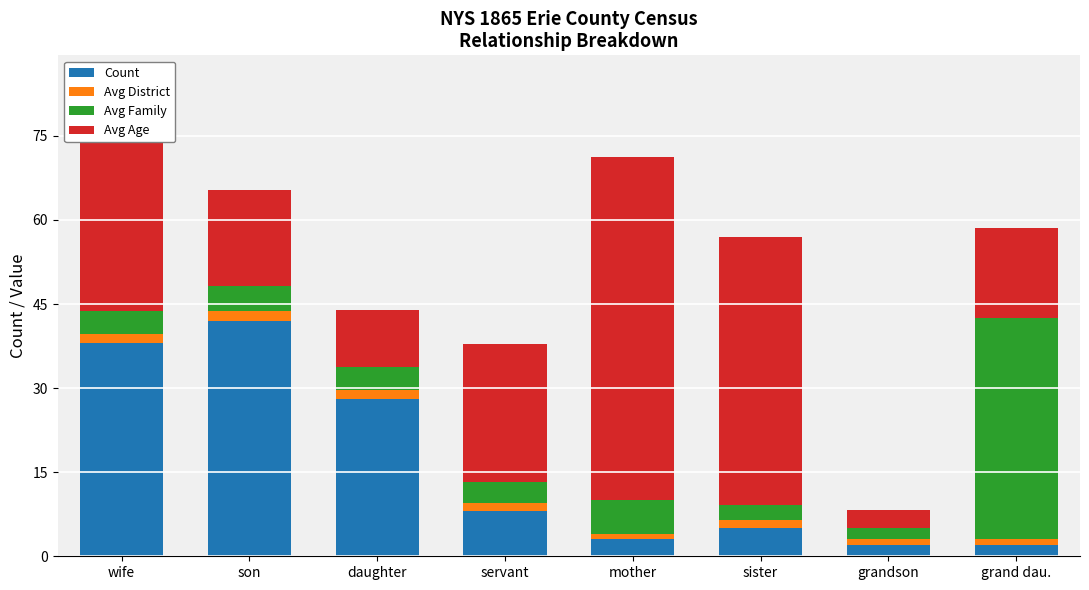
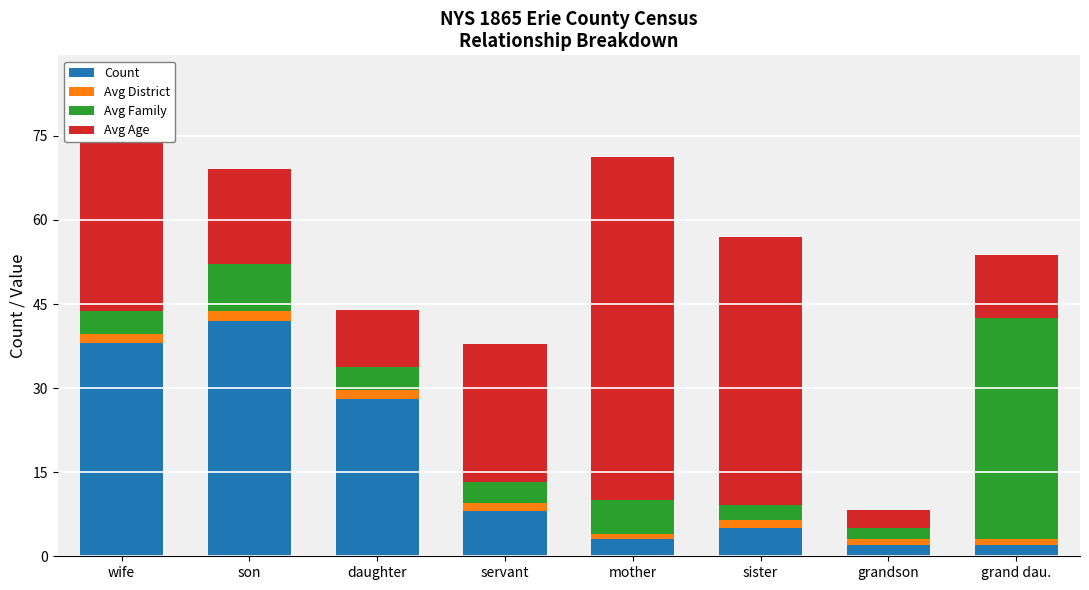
Avg Family, son: 5 -> 8
Avg Age, grand dau.: 16 -> 11
